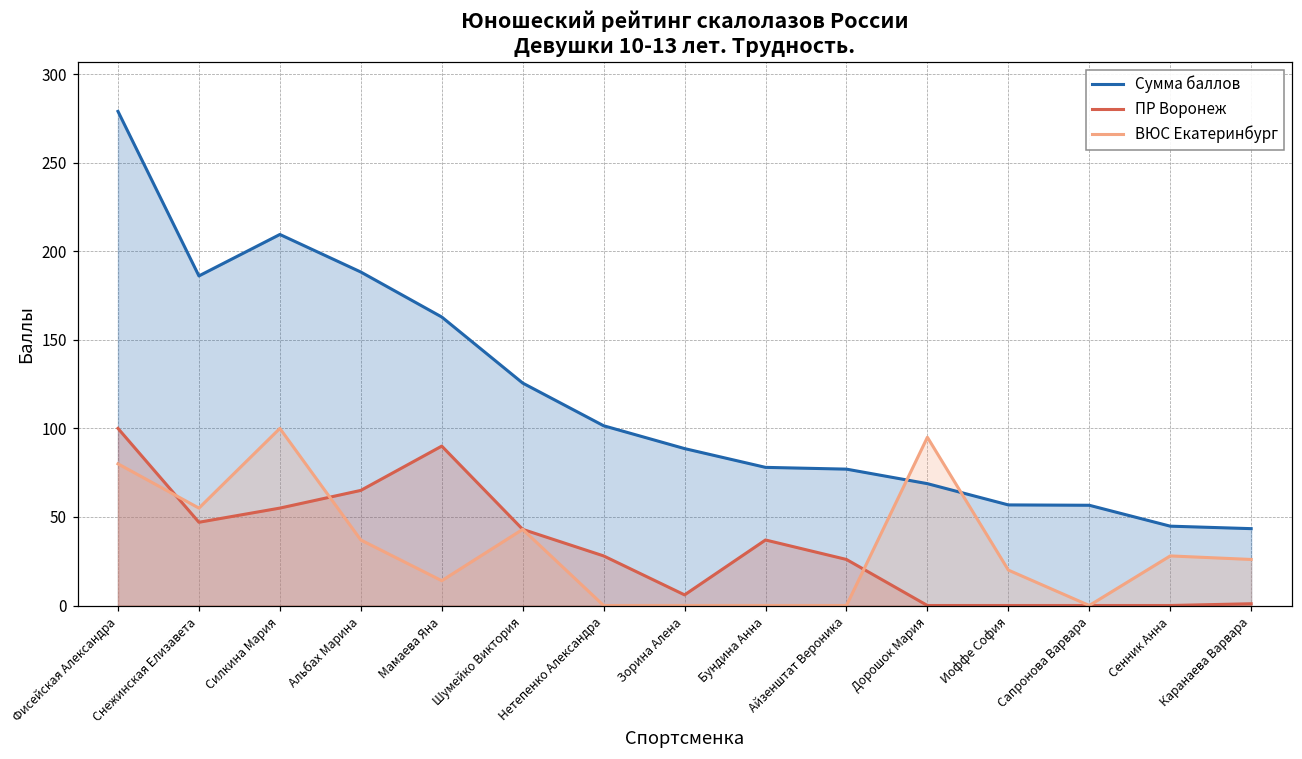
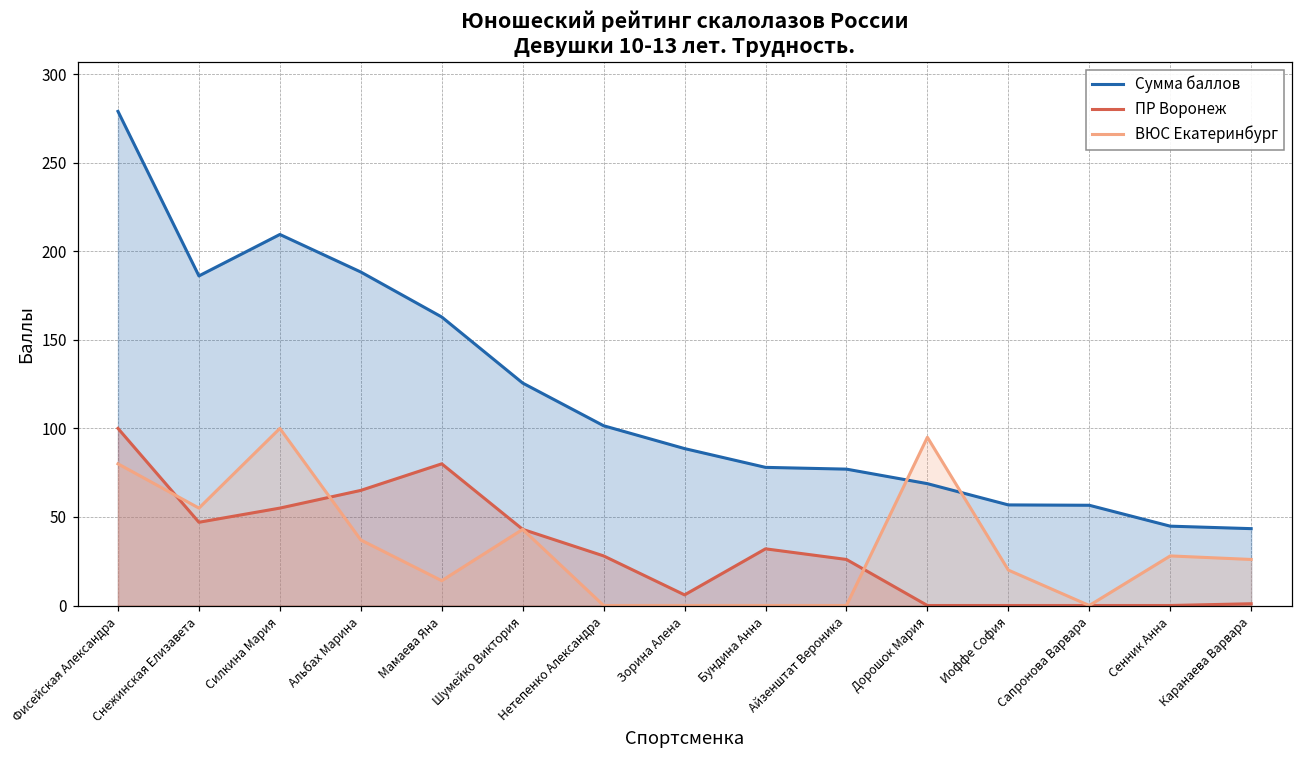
ПР Воронеж, Мамаева Яна: 90 -> 80
ПР Воронеж, Бундина Анна: 37 -> 32
